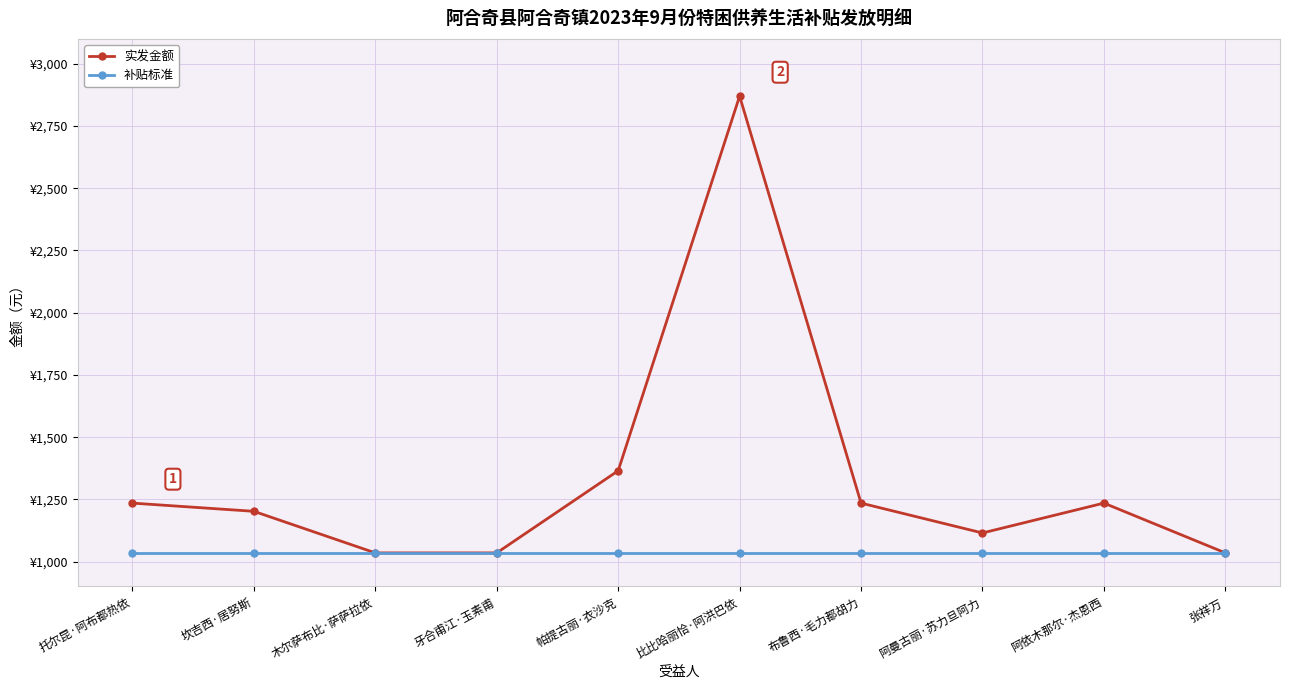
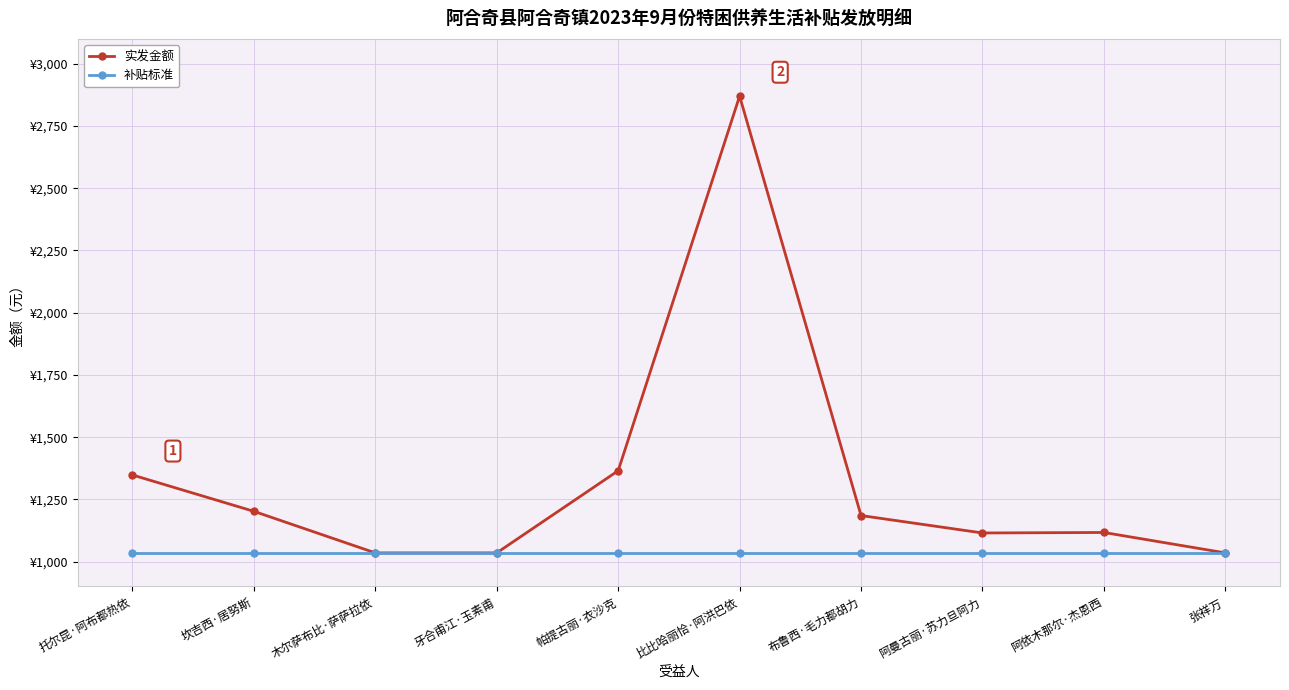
实发金额, 托尔昆·阿布都热依: ¥1,240 -> ¥1,350
实发金额, 布鲁西·毛力都胡力: ¥1,240 -> ¥1,190
实发金额, 阿依木那尔·杰恩西: ¥1,240 -> ¥1,120
